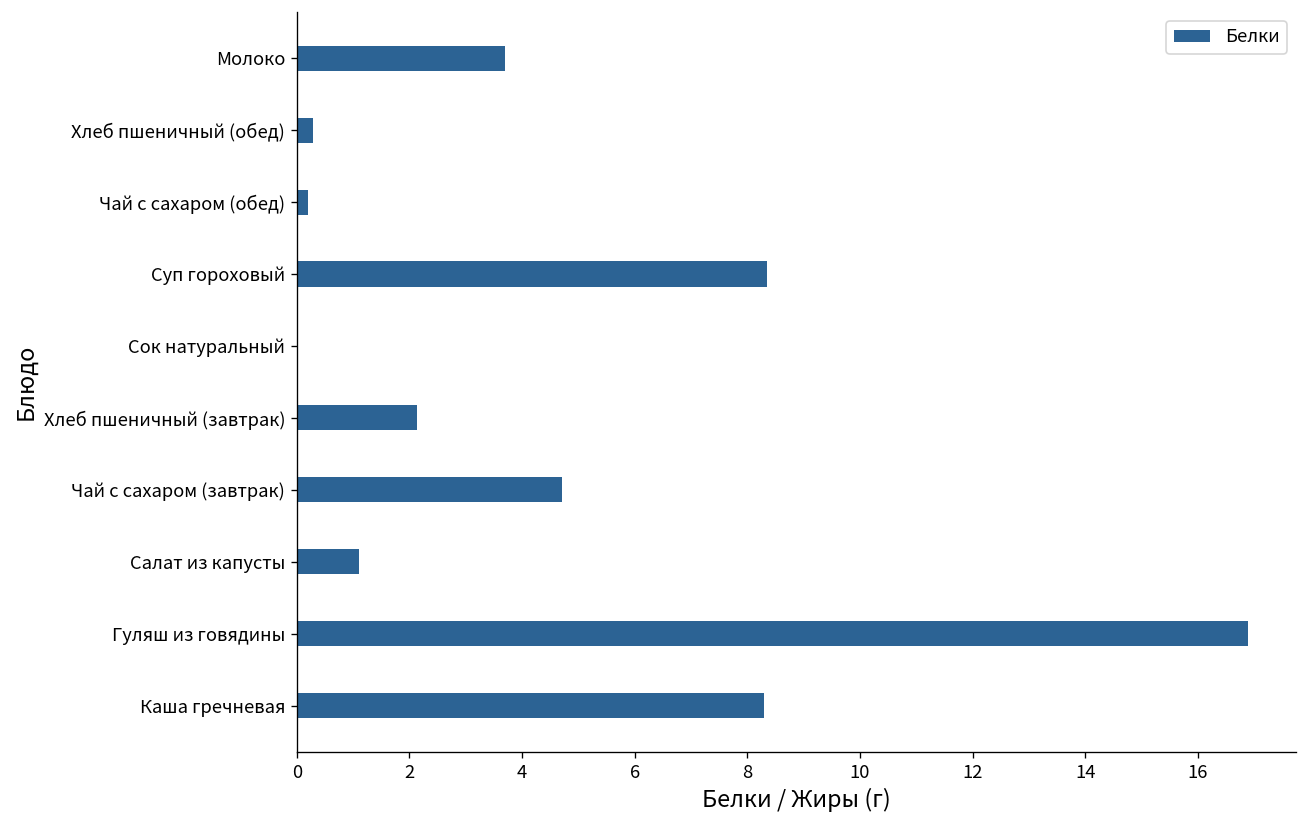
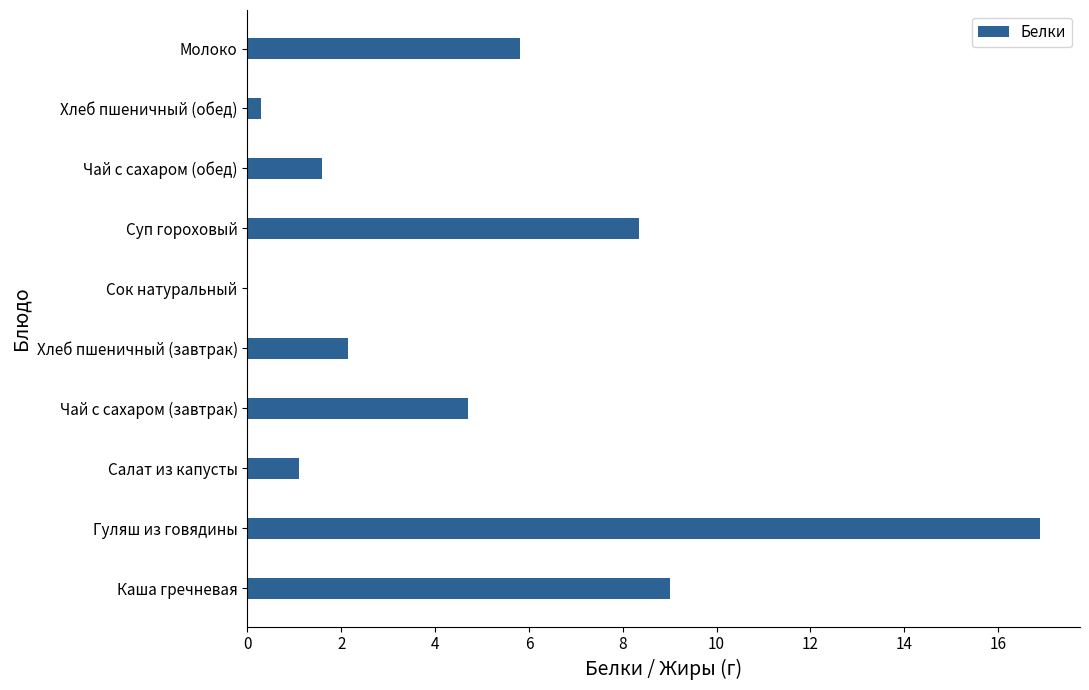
Молоко: 3.7 -> 5.8
Чай с сахаром (обед): 0.2 -> 1.6
Каша гречневая: 8.3 -> 9.0
